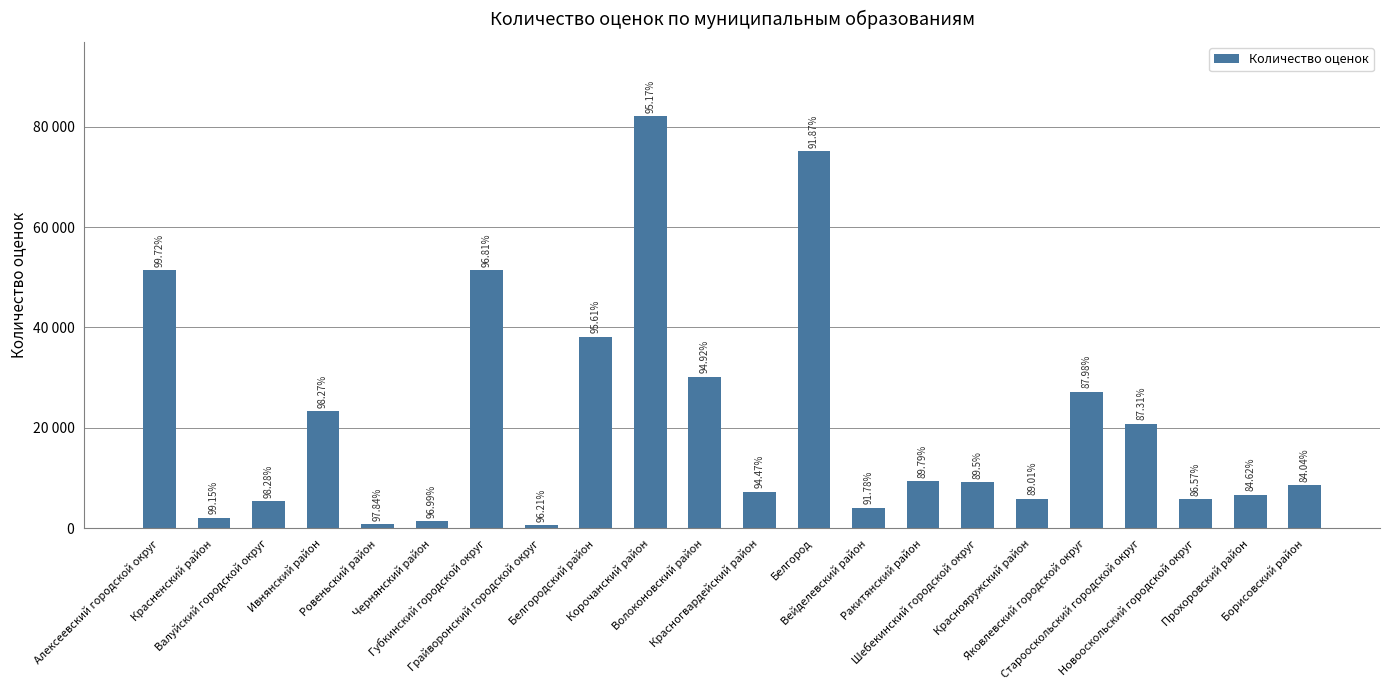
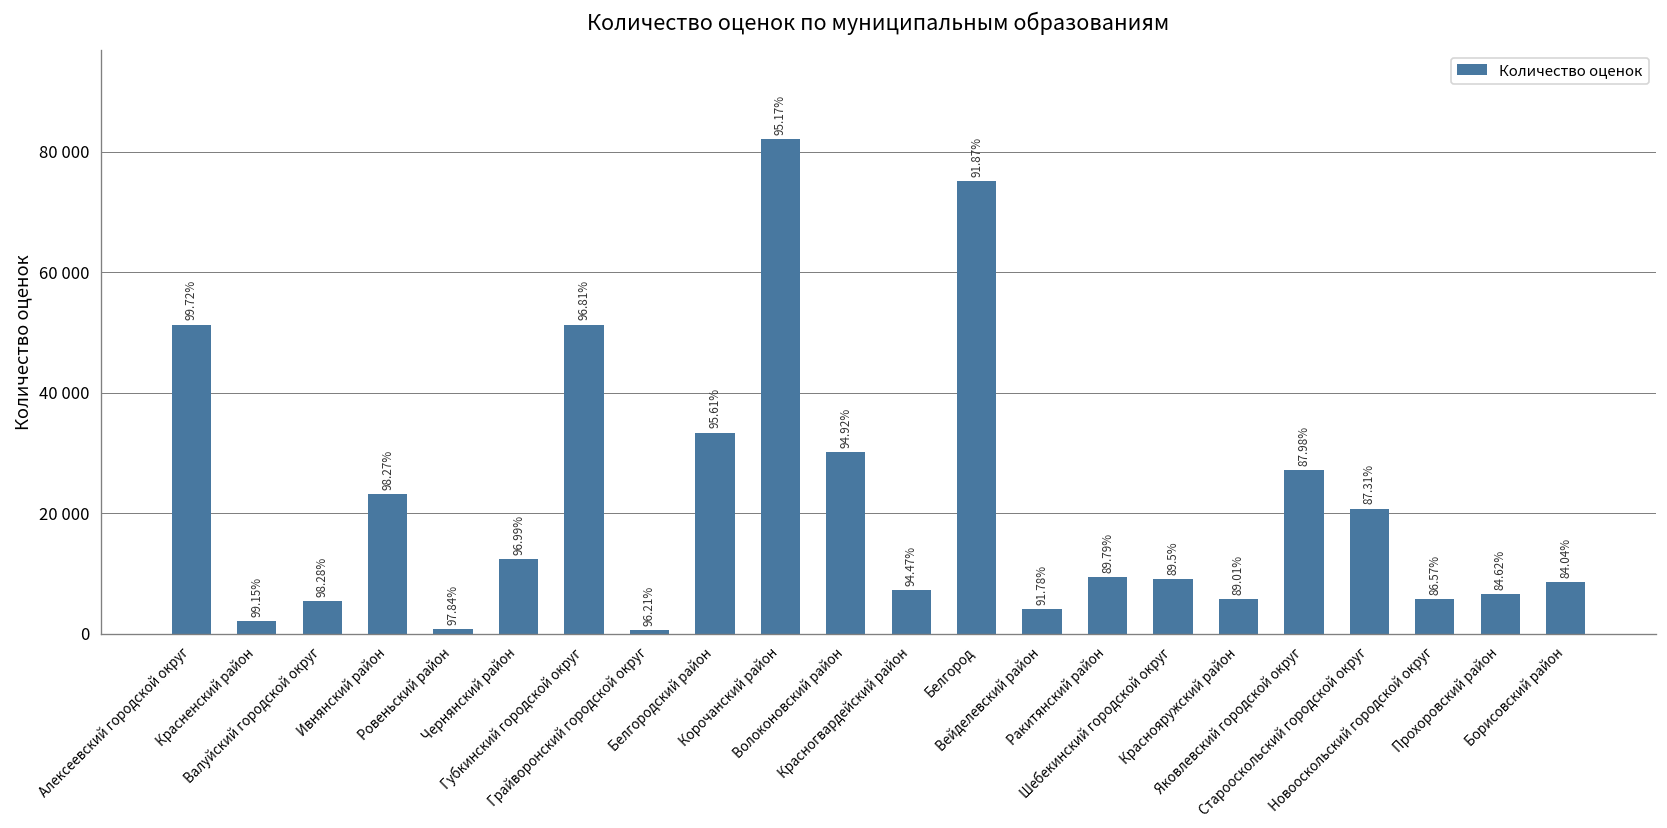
Чернянский район: 1000 -> 12000
Белгородский район: 38000 -> 33000
